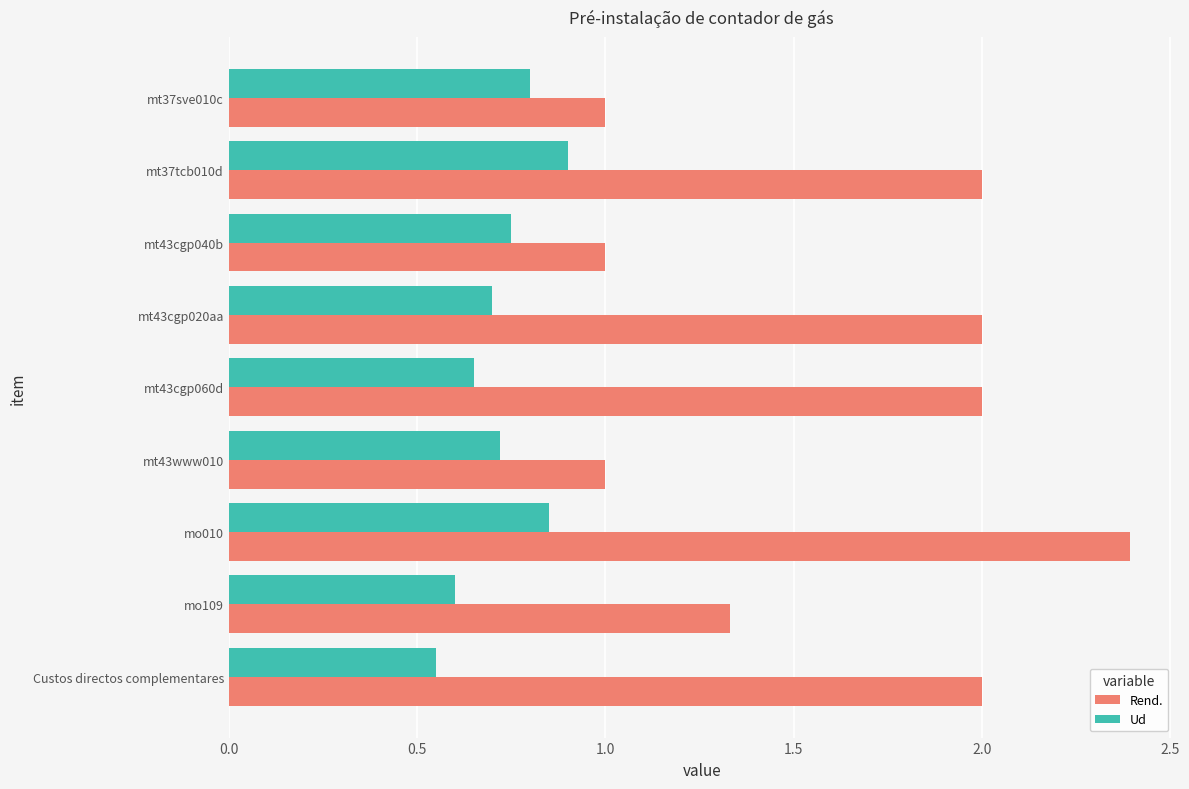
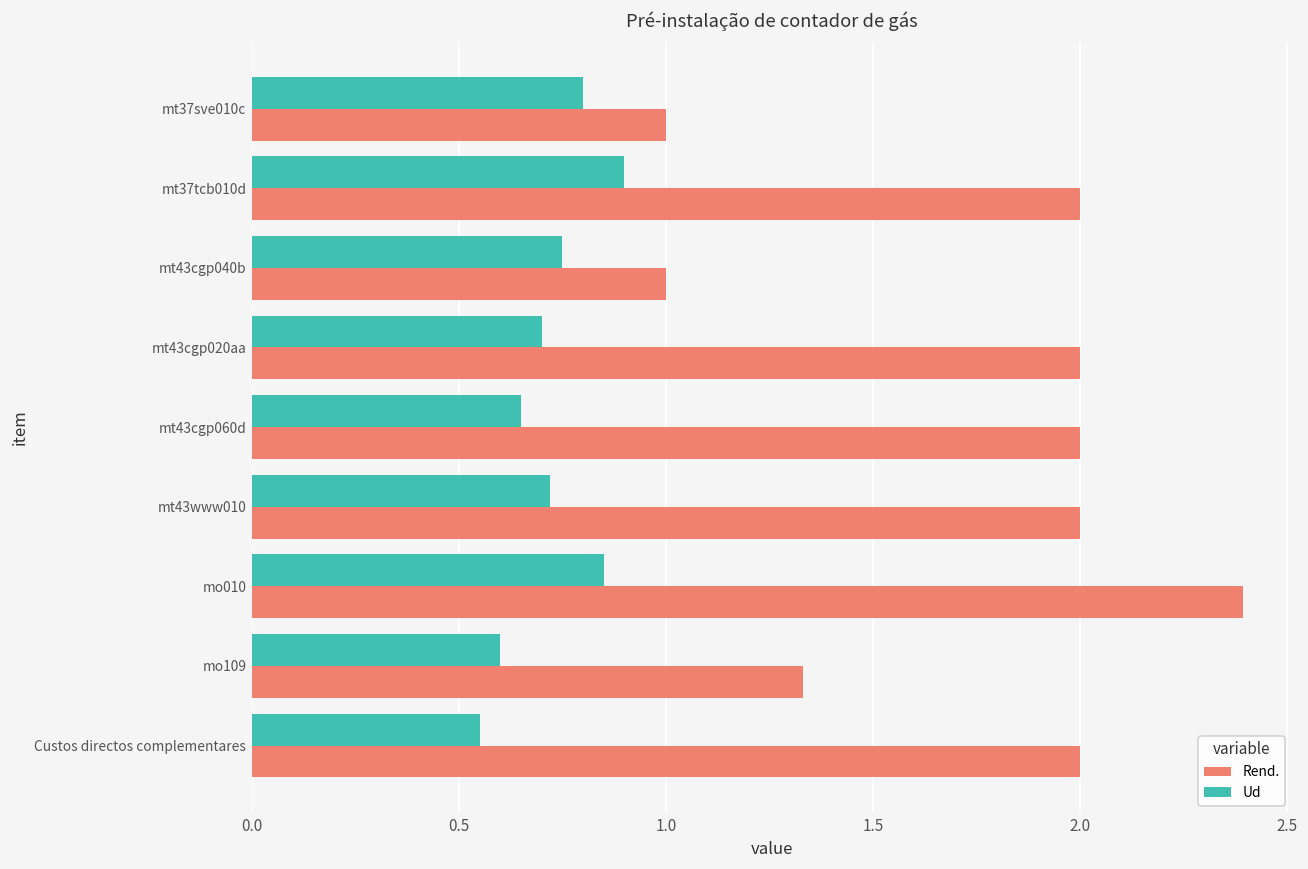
Rend., mt43www010: 1 -> 2
